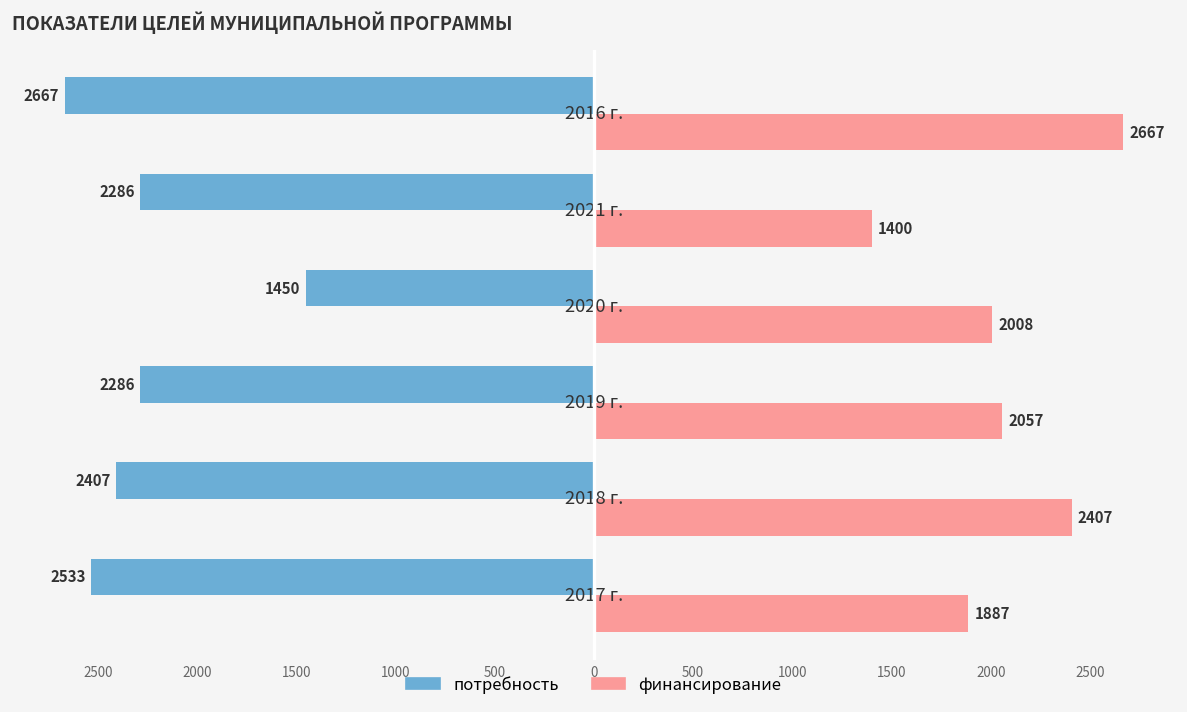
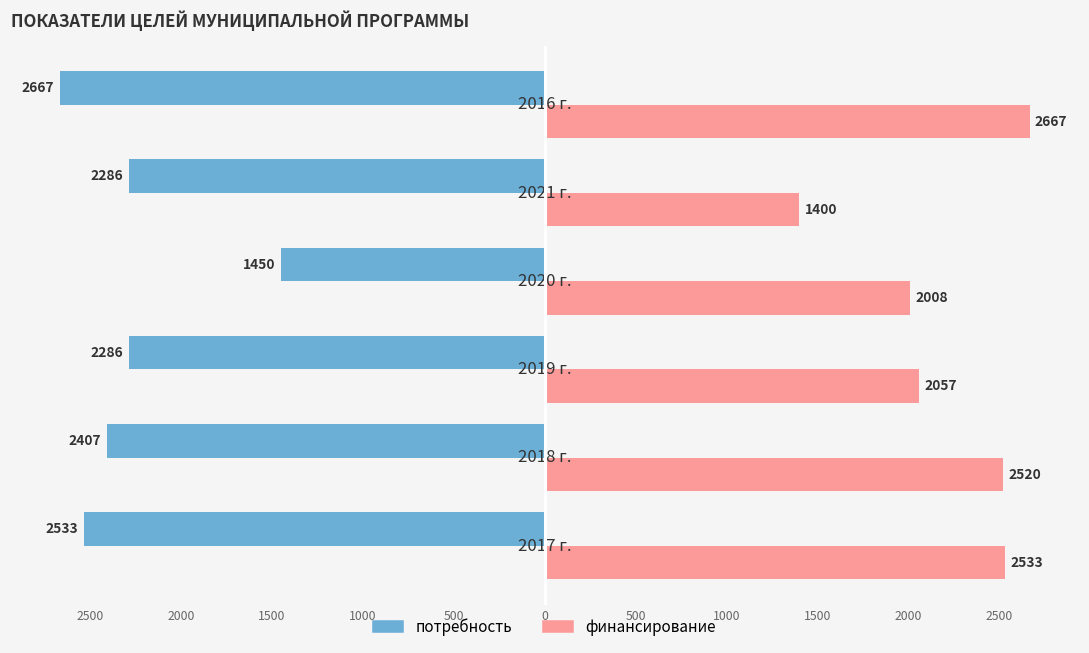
финансирование, 2018 г.: 2407 -> 2520
финансирование, 2017 г.: 1887 -> 2533
